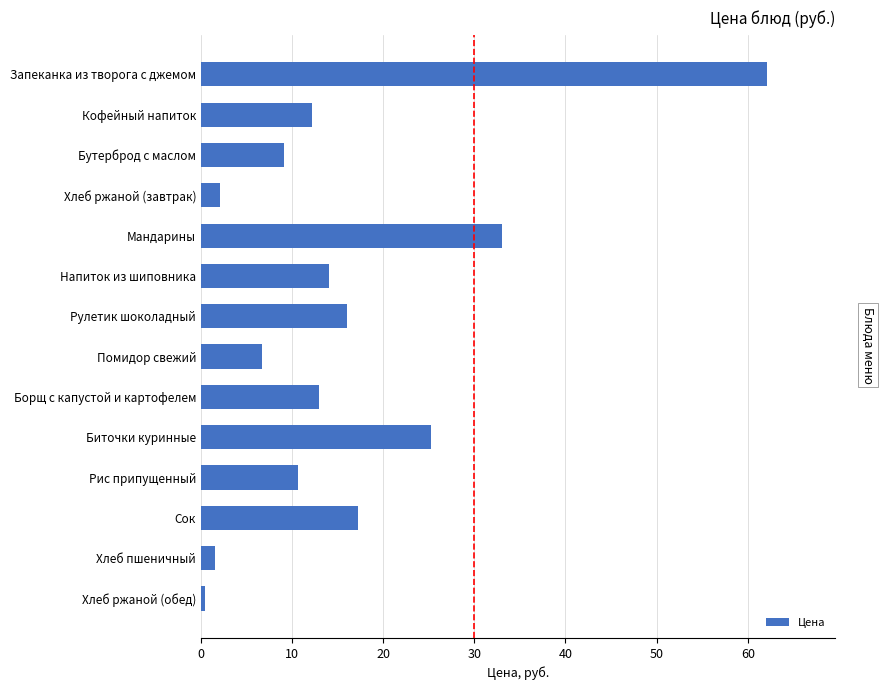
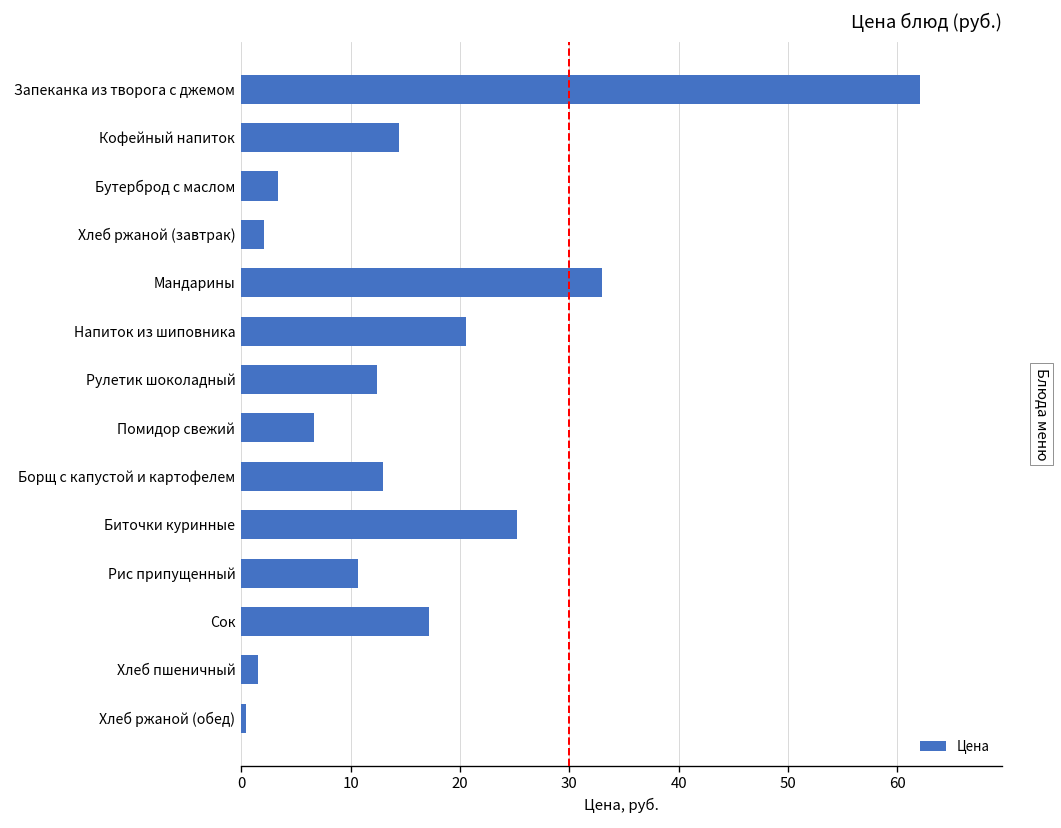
Кофейный напиток: 12 -> 14
Бутерброд с маслом: 9 -> 3
Напиток из шиповника: 14 -> 21
Рулетик шоколадный: 16 -> 12
